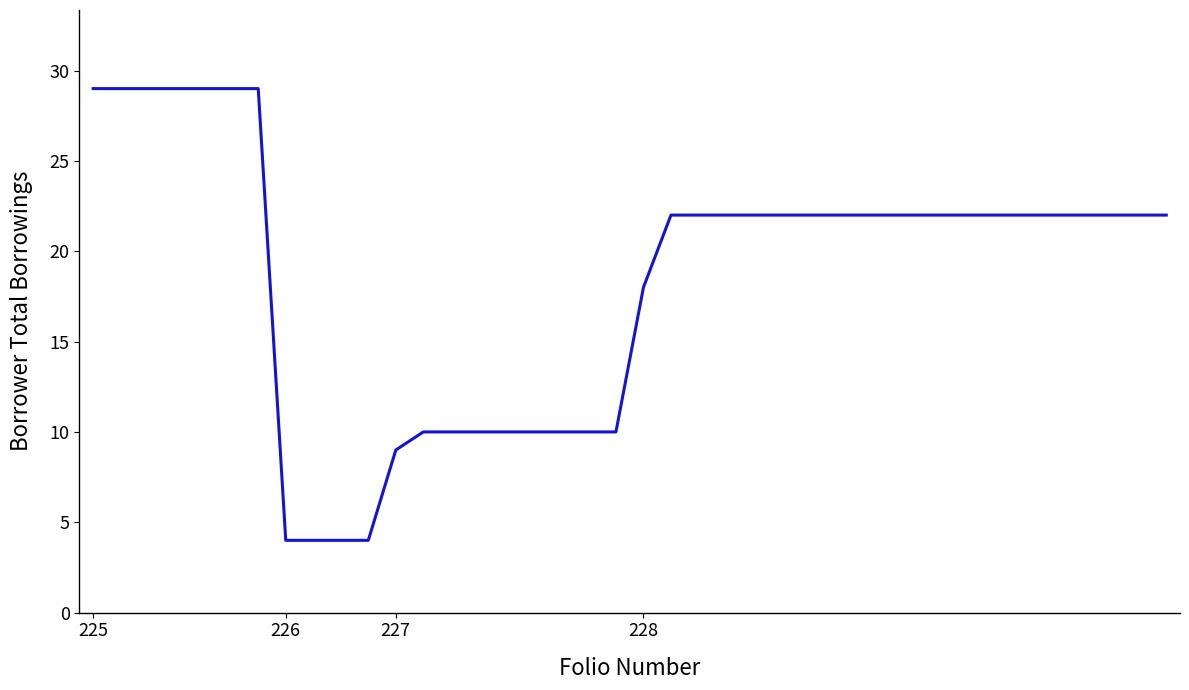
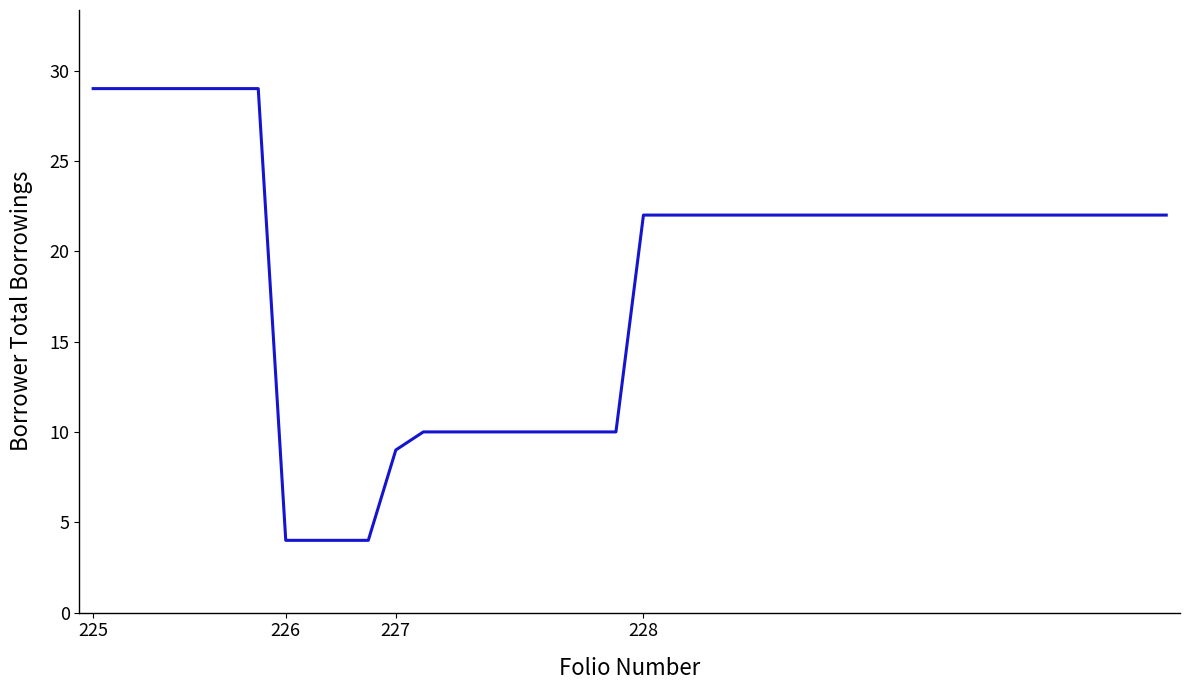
228: 18 -> 22
